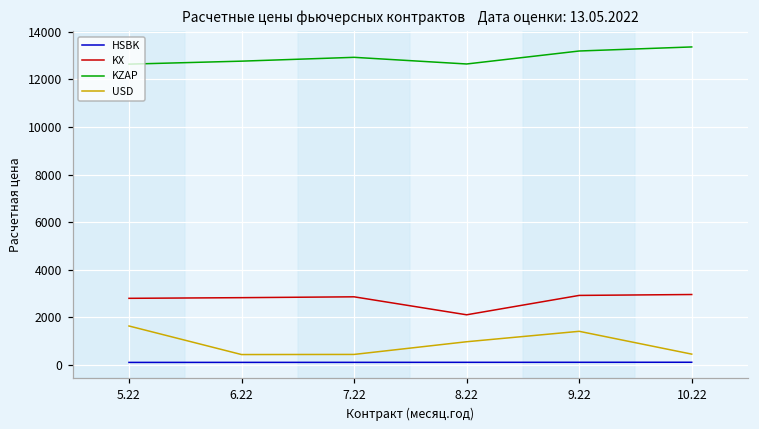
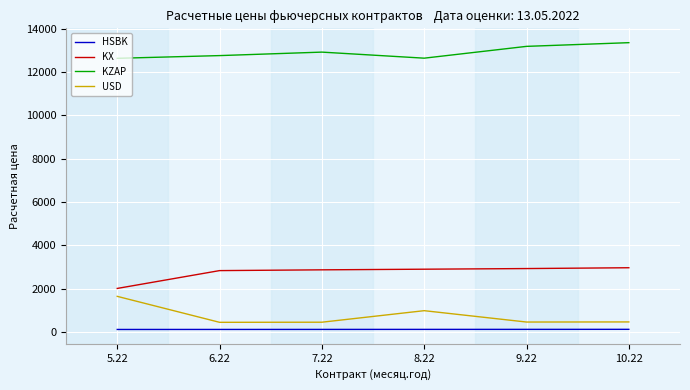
KX, 5.22: 2800 -> 2000
KX, 8.22: 2100 -> 2900
USD, 9.22: 1400 -> 500
